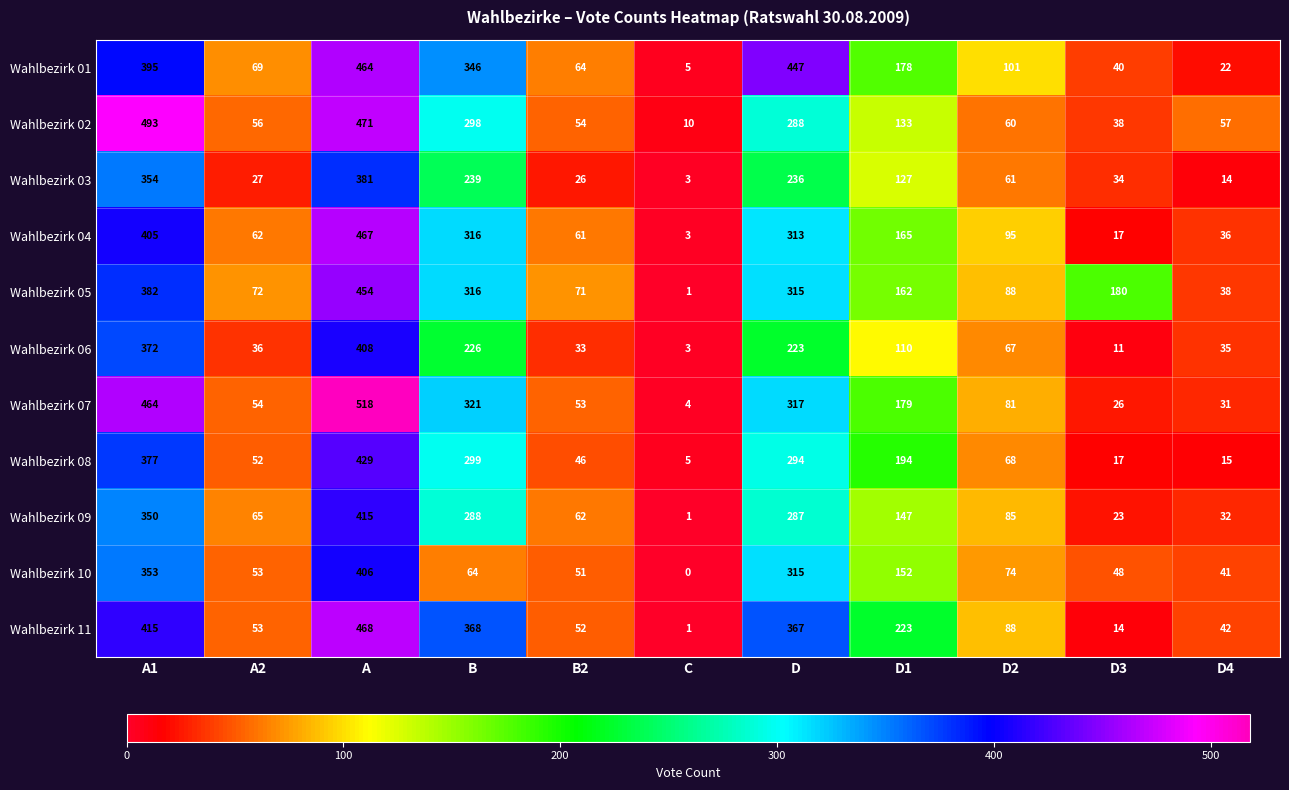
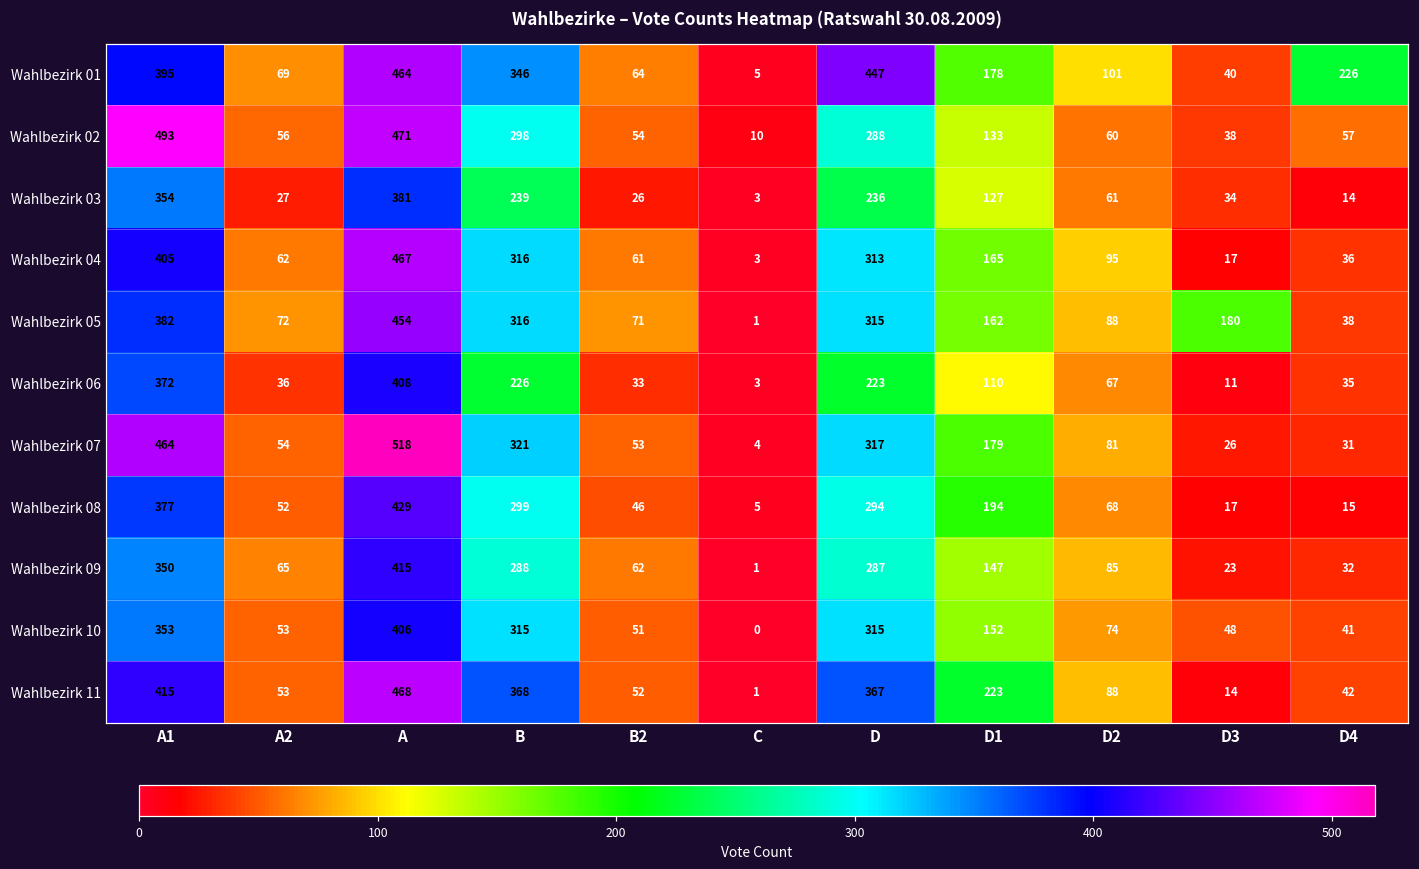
Wahlbezirk 01, D4: 22 -> 226
Wahlbezirk 10, B: 64 -> 315
